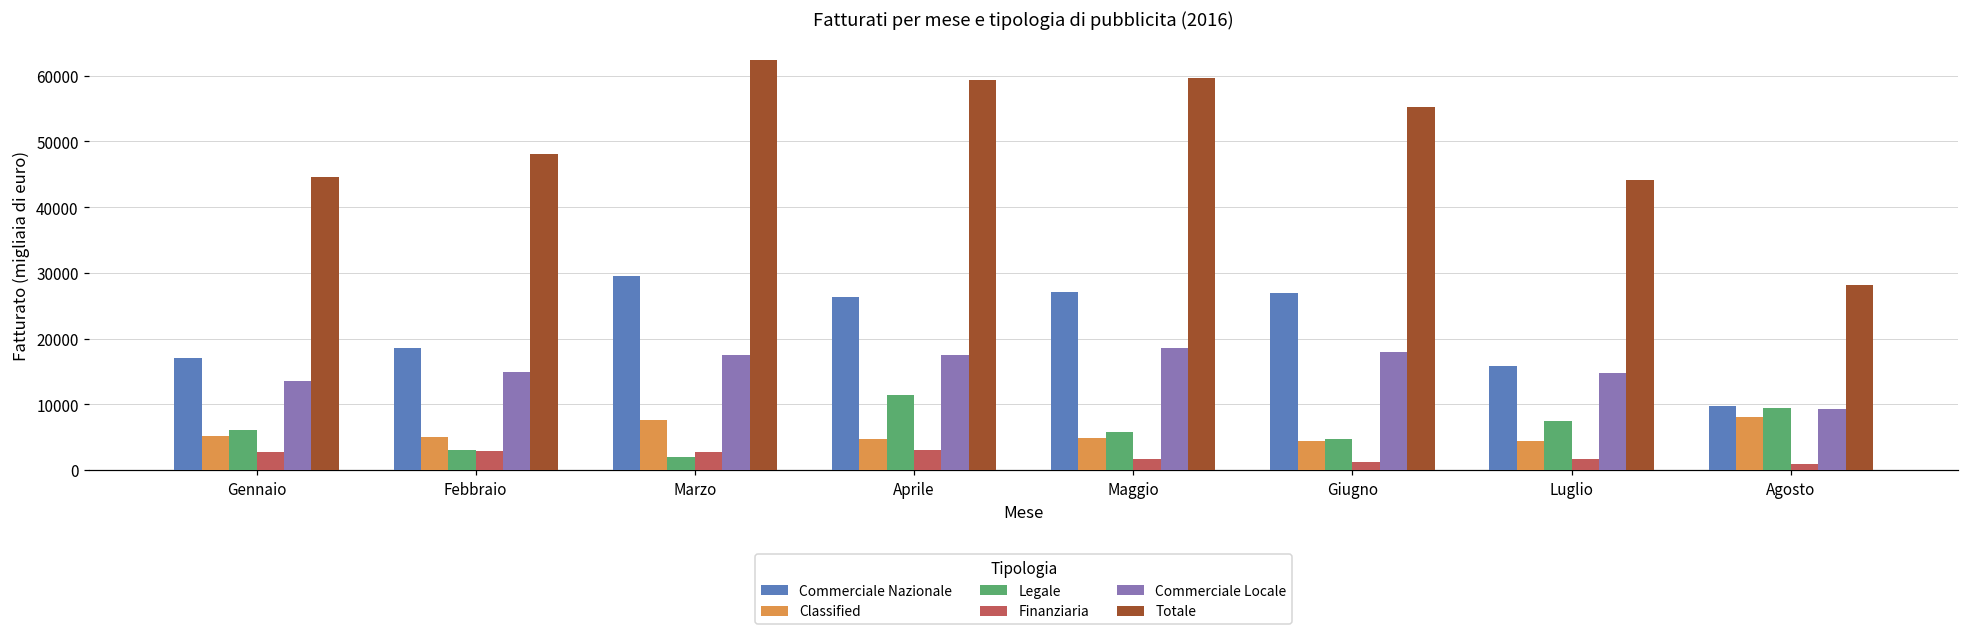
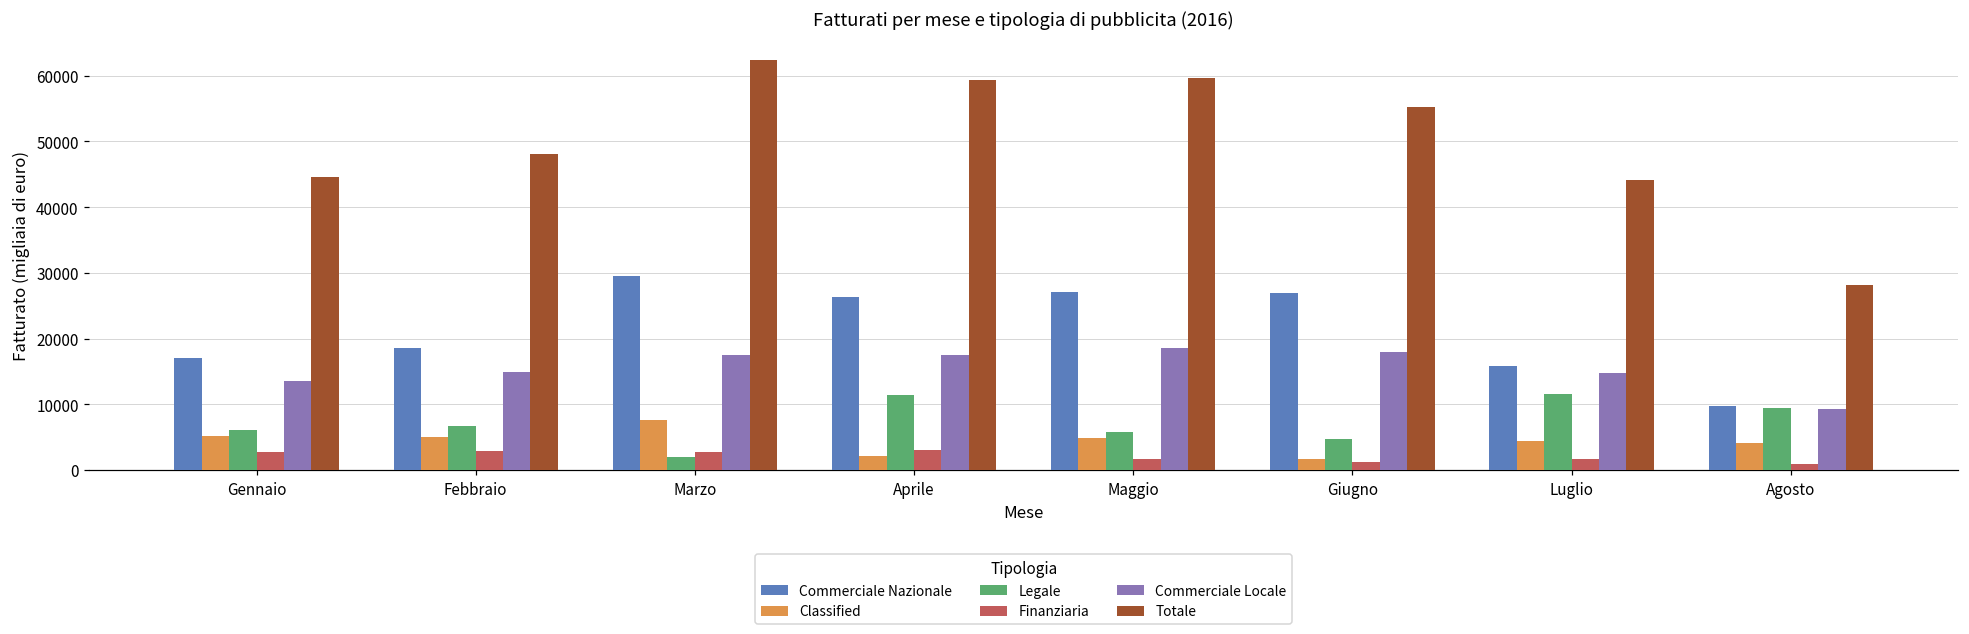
Legale, Febbraio: 3000 -> 7000
Classified, Aprile: 5000 -> 2000
Classified, Giugno: 4000 -> 2000
Legale, Luglio: 7000 -> 12000
Classified, Agosto: 8000 -> 4000
